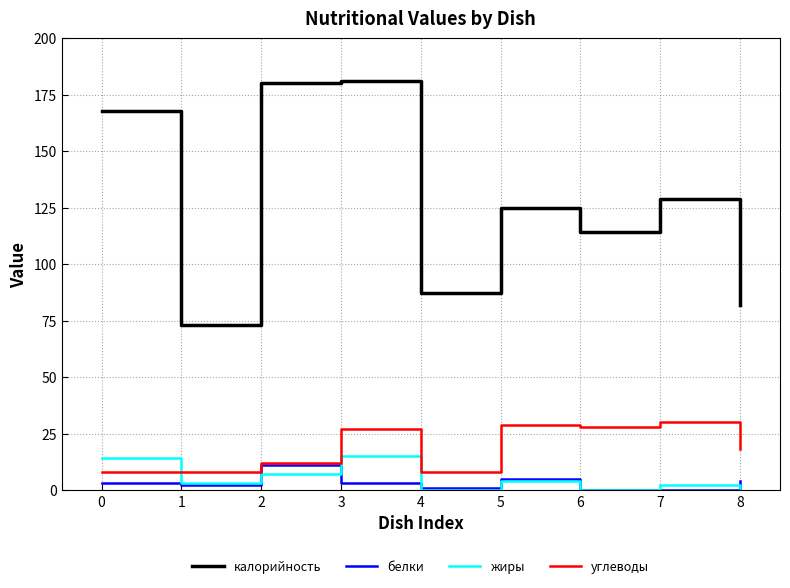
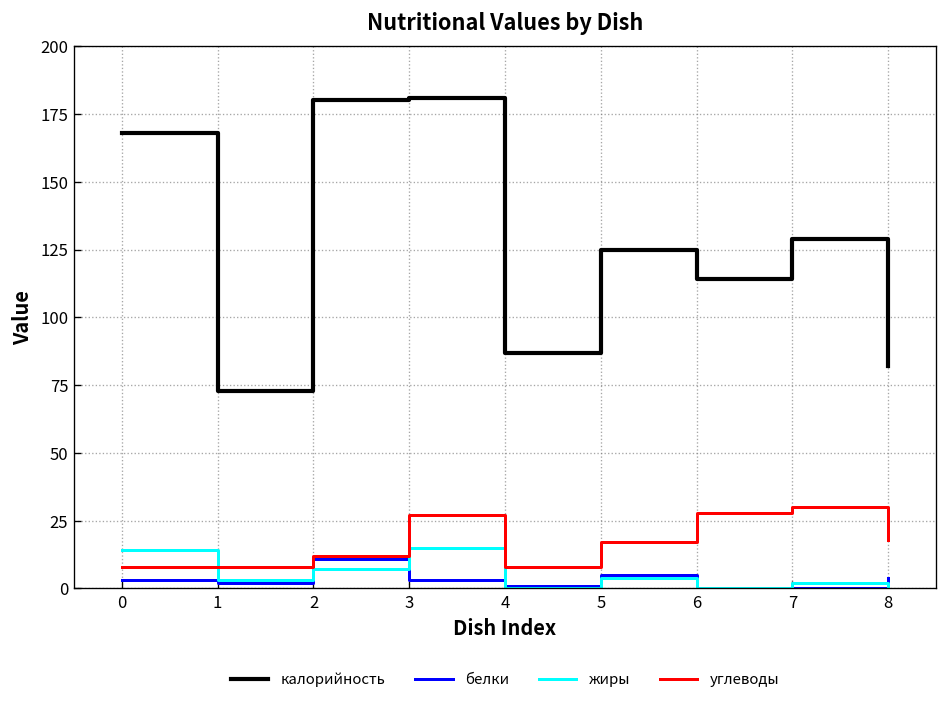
углеводы, 5: 29 -> 17
